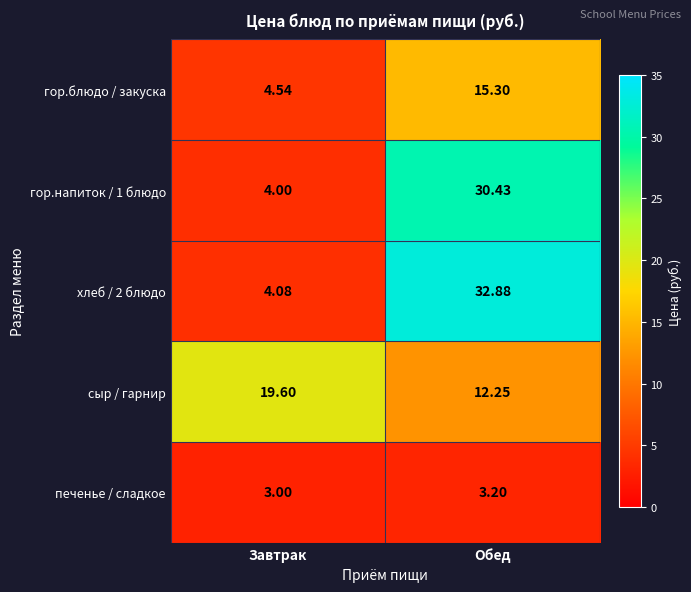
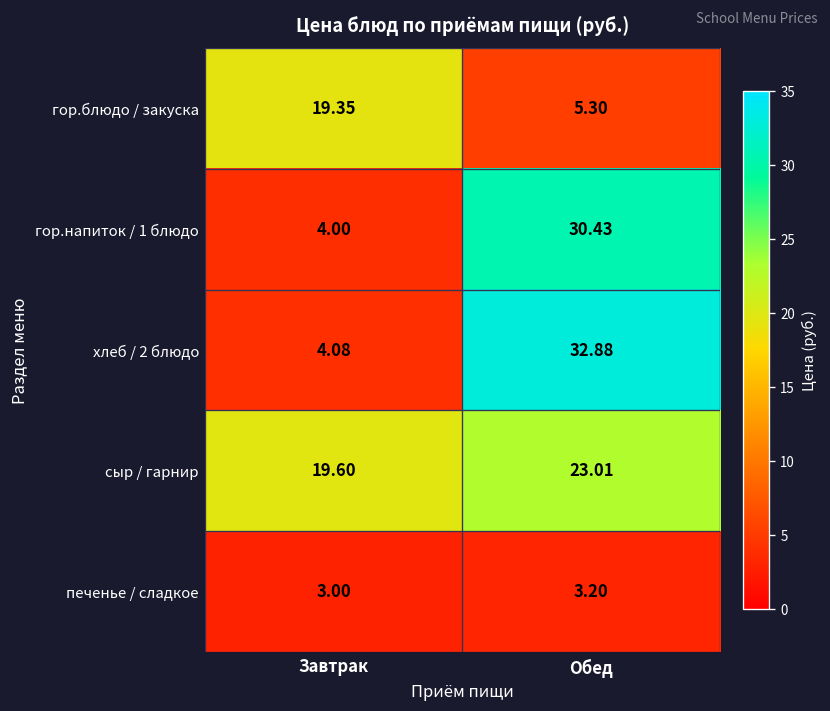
гор.блюдо / закуска, Завтрак: 4.54 -> 19.35
гор.блюдо / закуска, Обед: 15.30 -> 5.30
сыр / гарнир, Обед: 12.25 -> 23.01
